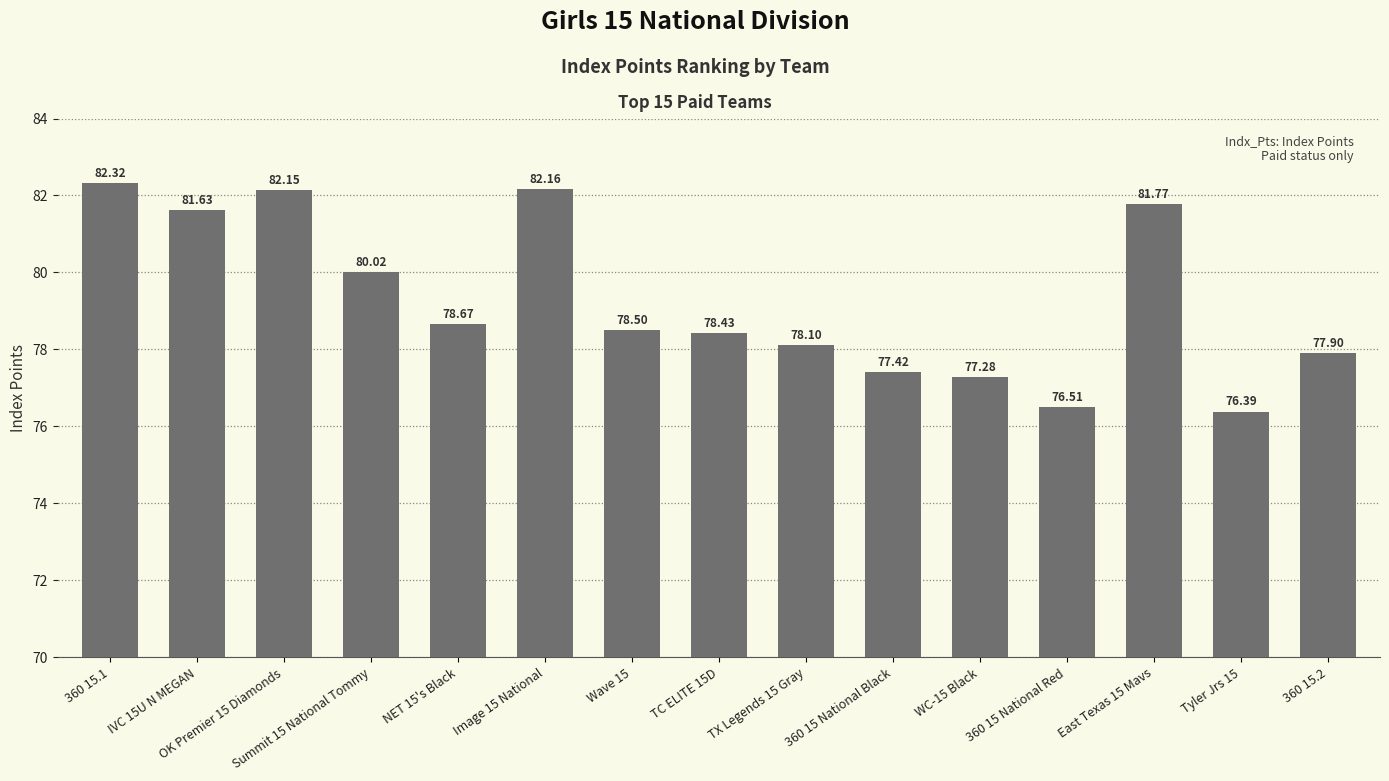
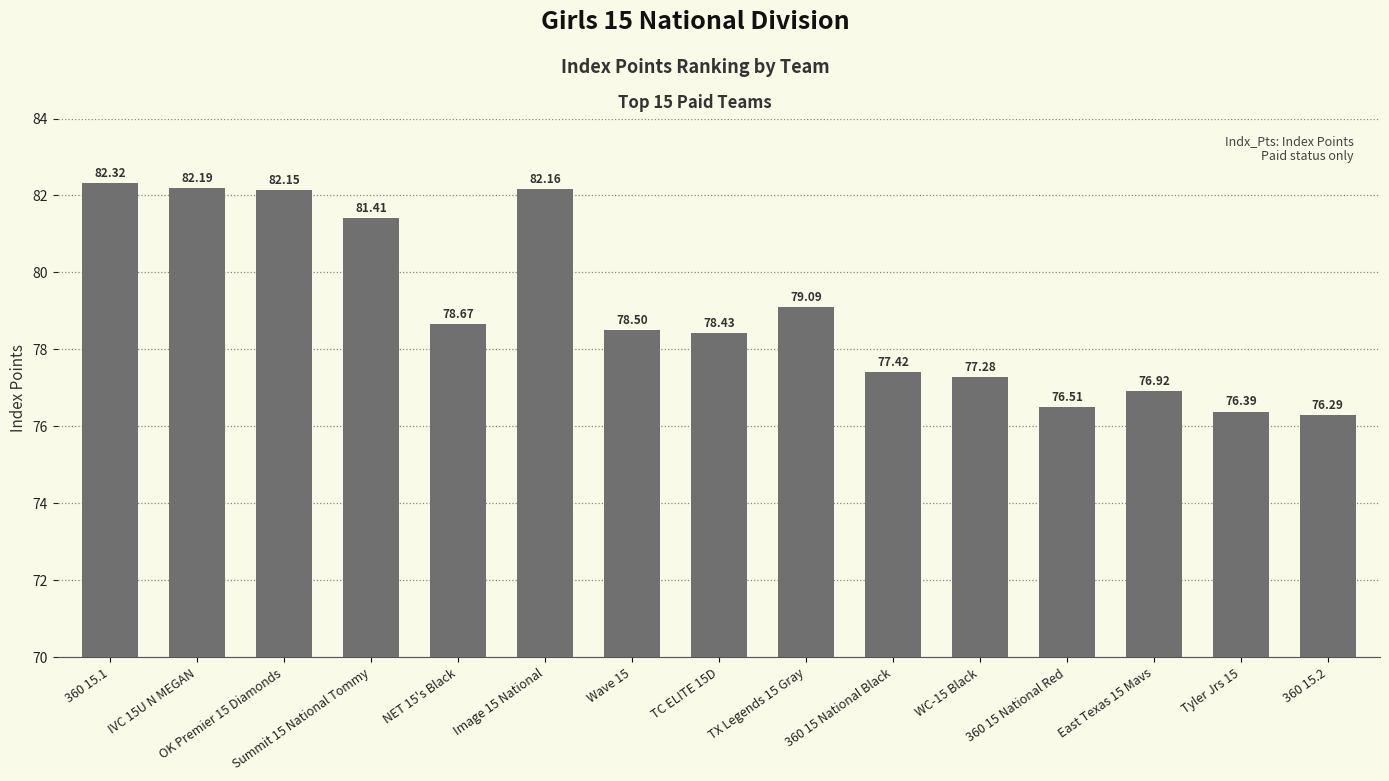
IVC 15U N MEGAN: 81.63 -> 82.19
Summit 15 National Tommy: 80.02 -> 81.41
TX Legends 15 Gray: 78.10 -> 79.09
East Texas 15 Mavs: 81.77 -> 76.92
360 15.2: 77.90 -> 76.29
